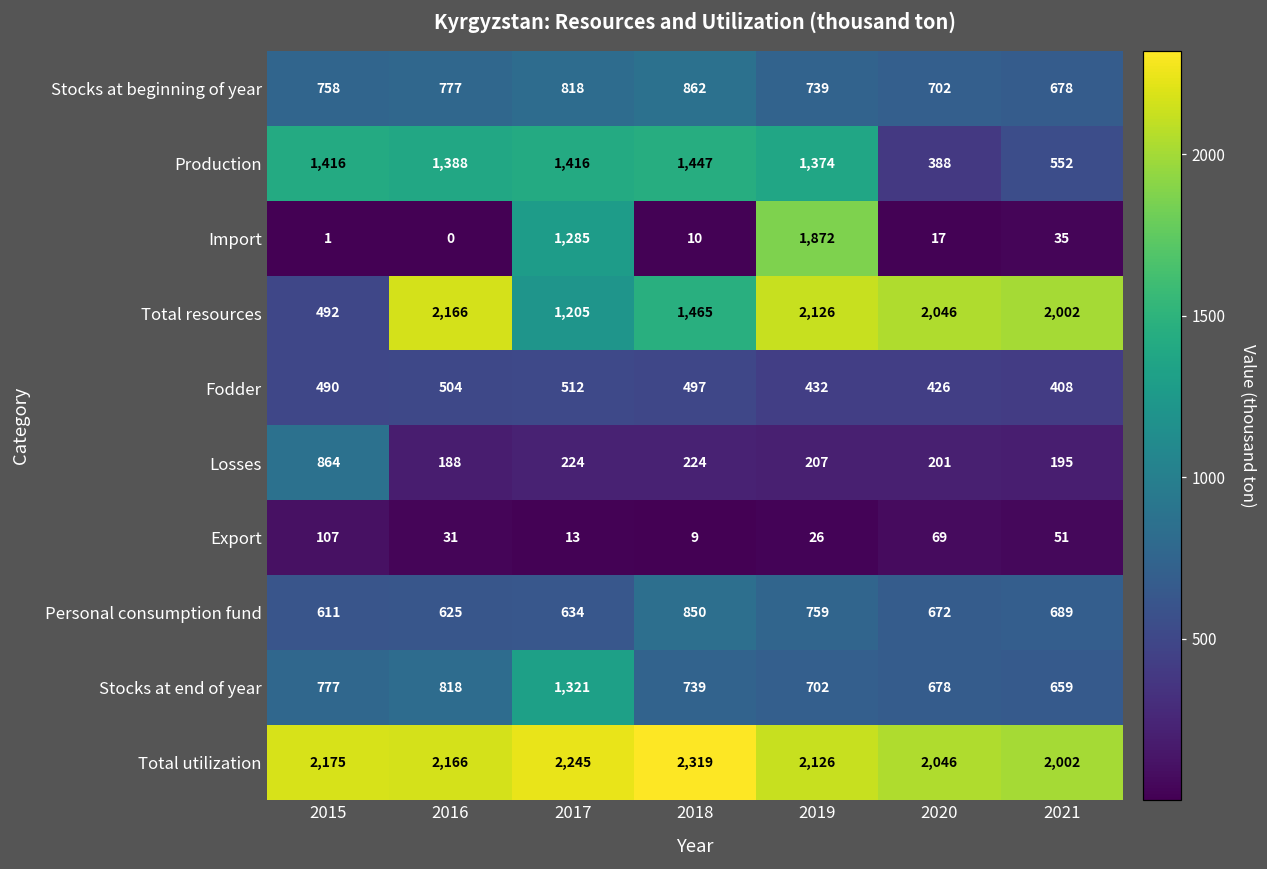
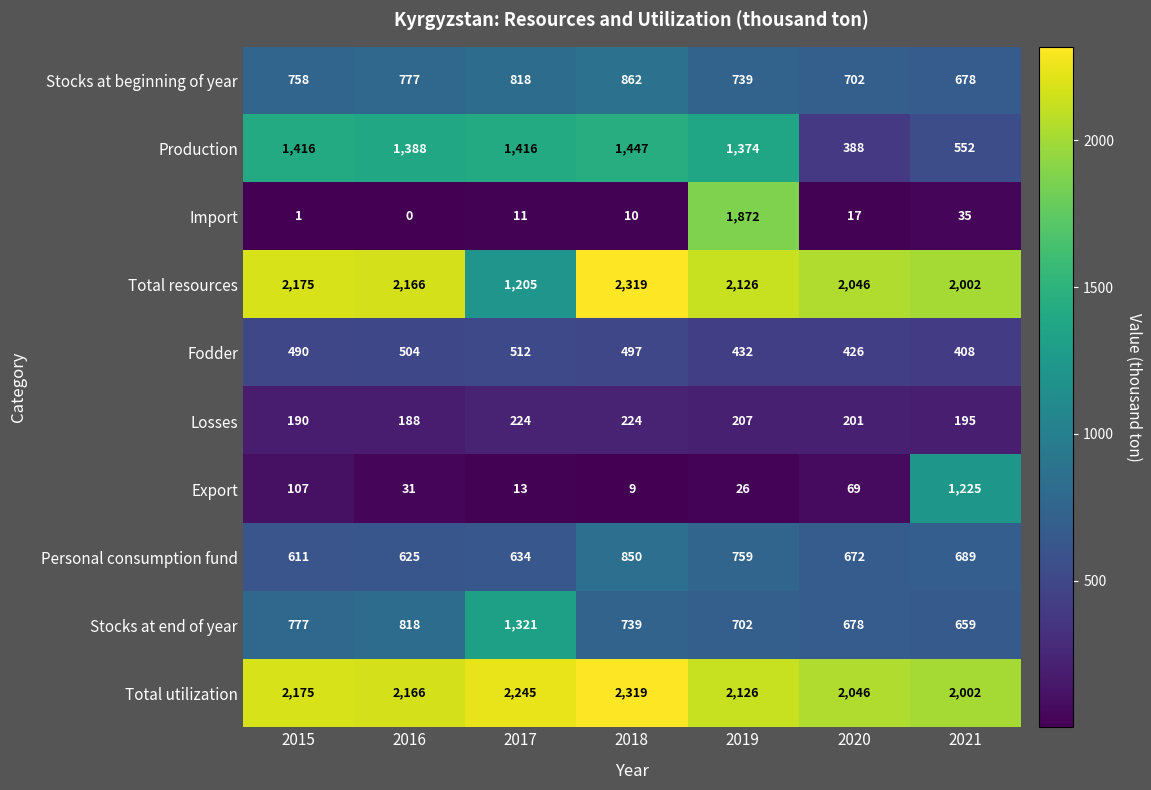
Import, 2017: 1,285 -> 11
Total resources, 2015: 492 -> 2,175
Total resources, 2018: 1,465 -> 2,319
Losses, 2015: 864 -> 190
Export, 2021: 51 -> 1,225
